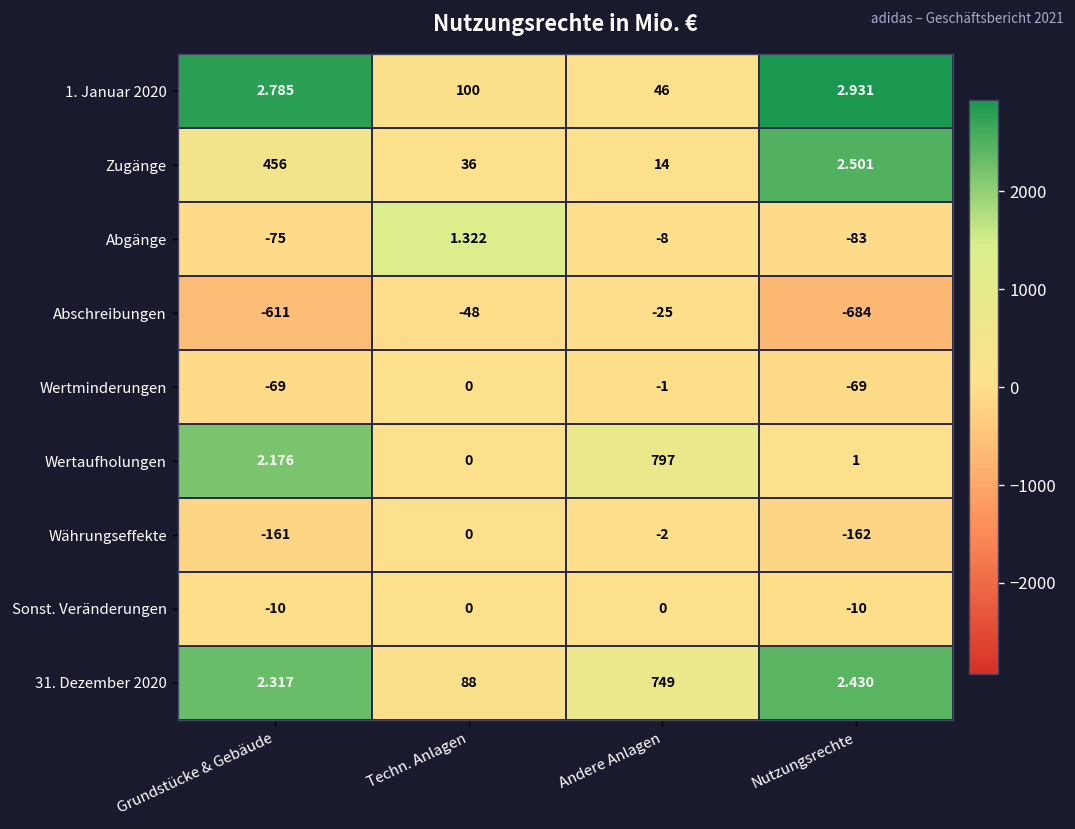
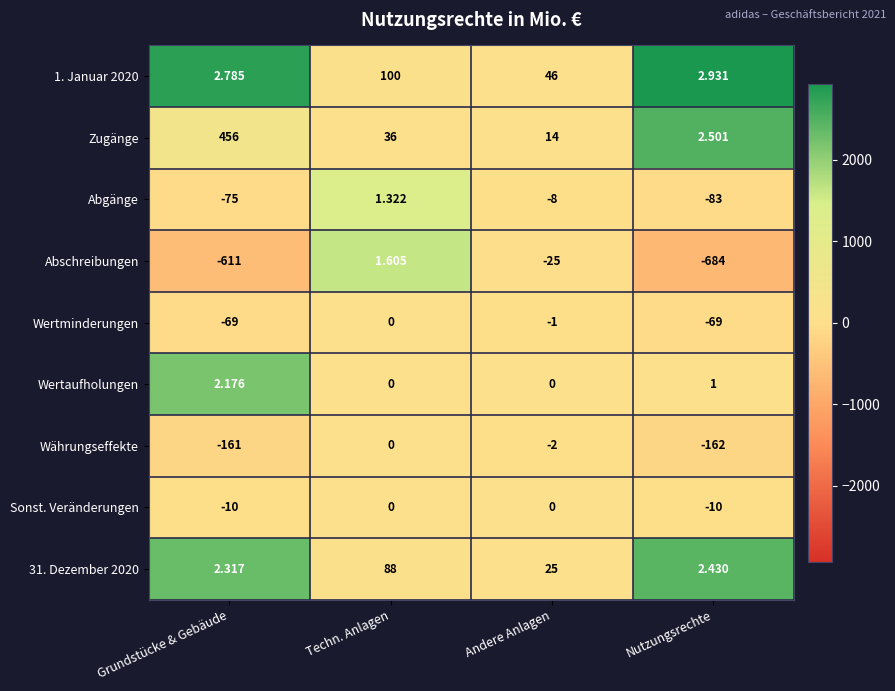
Abschreibungen, Techn. Anlagen: -48 -> 1.605
Wertaufholungen, Andere Anlagen: 797 -> 0
31. Dezember 2020, Andere Anlagen: 749 -> 25
